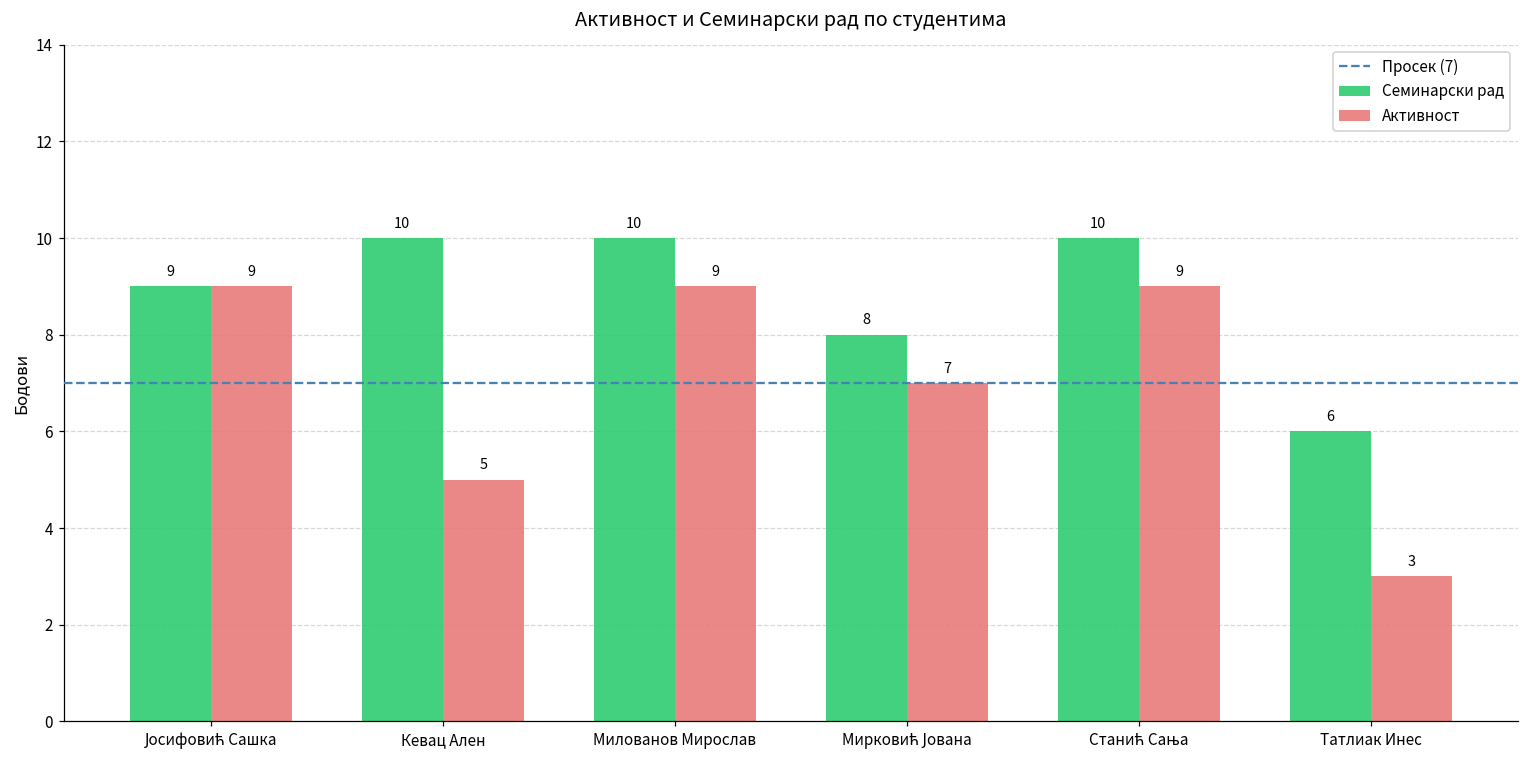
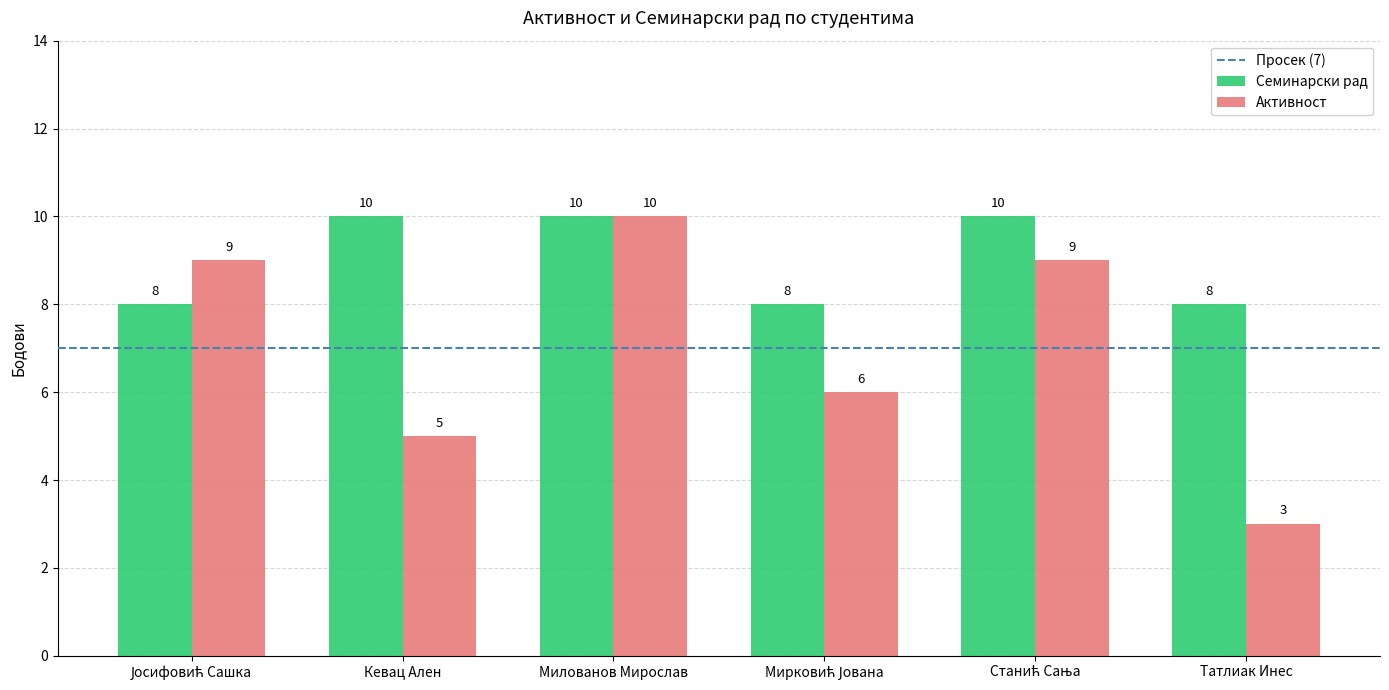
Семинарски рад, Јосифовић Сашка: 9 -> 8
Активност, Милованов Мирослав: 9 -> 10
Активност, Мирковић Јована: 7 -> 6
Семинарски рад, Татлиак Инес: 6 -> 8
